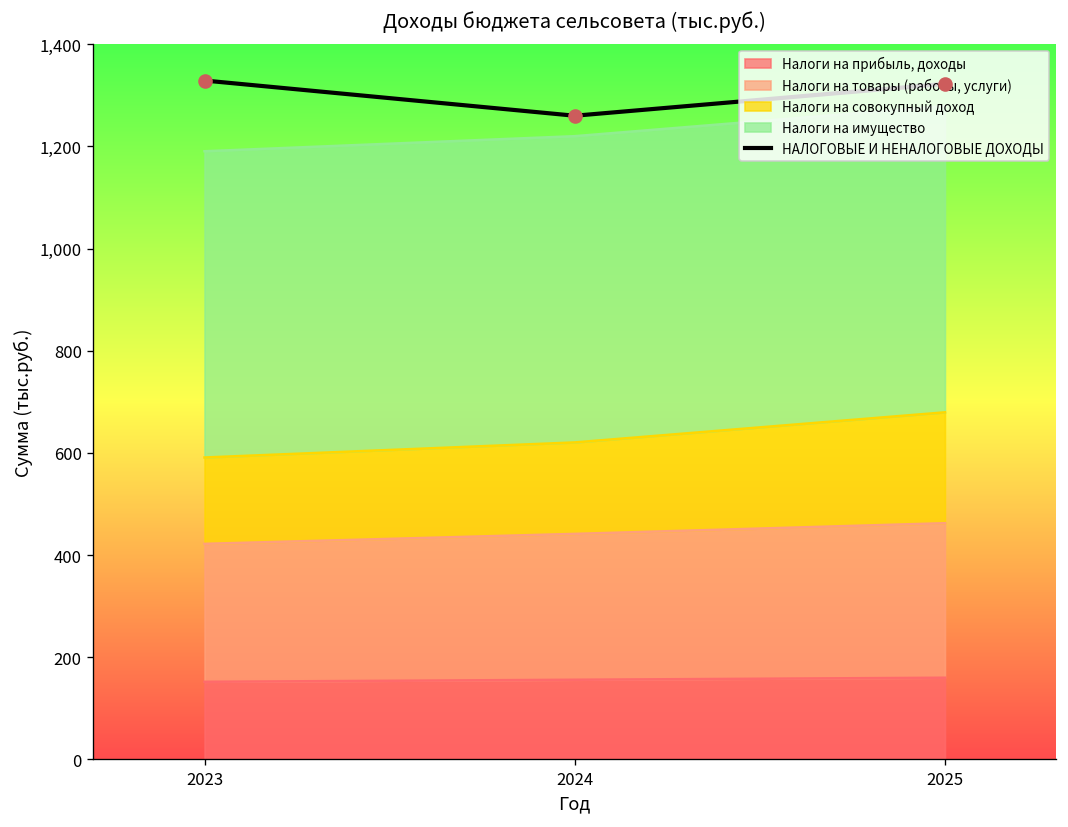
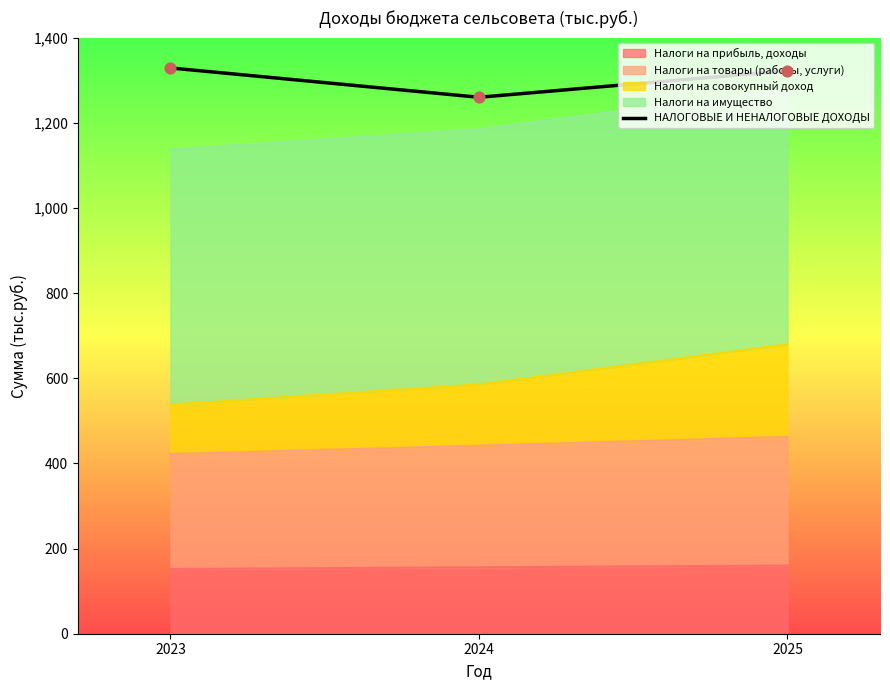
Налоги на совокупный доход, 2023: 170 -> 120
Налоги на совокупный доход, 2024: 180 -> 140
